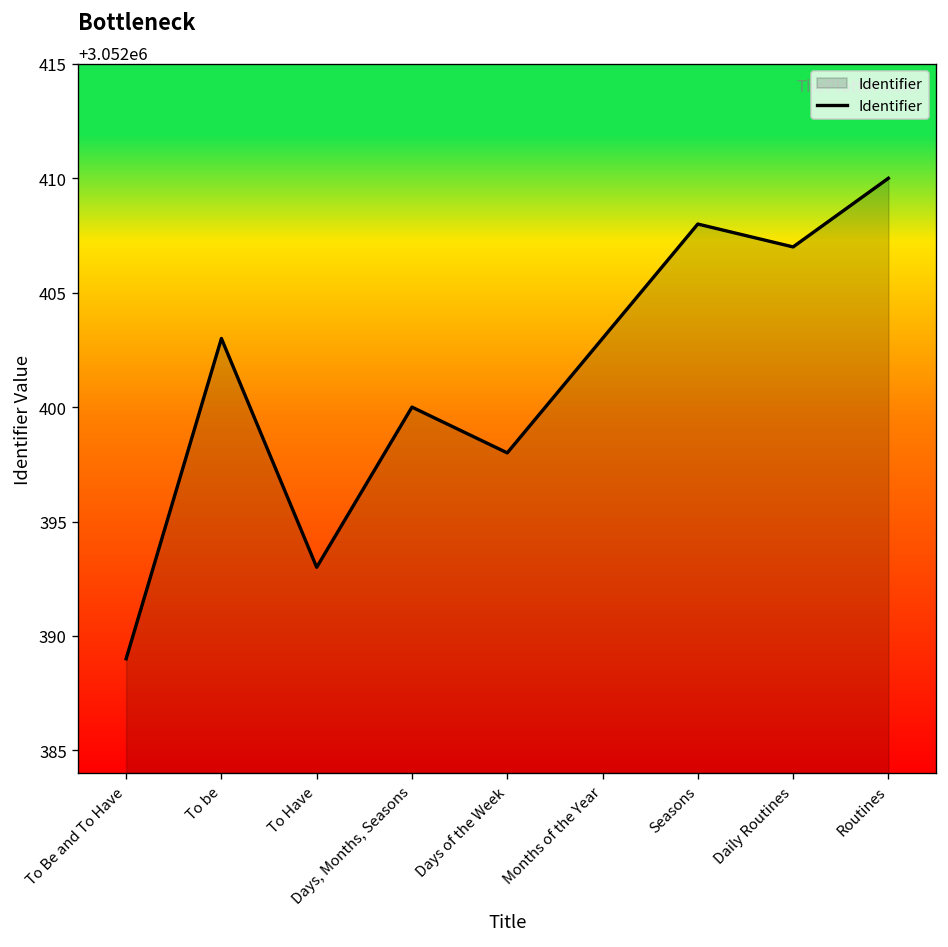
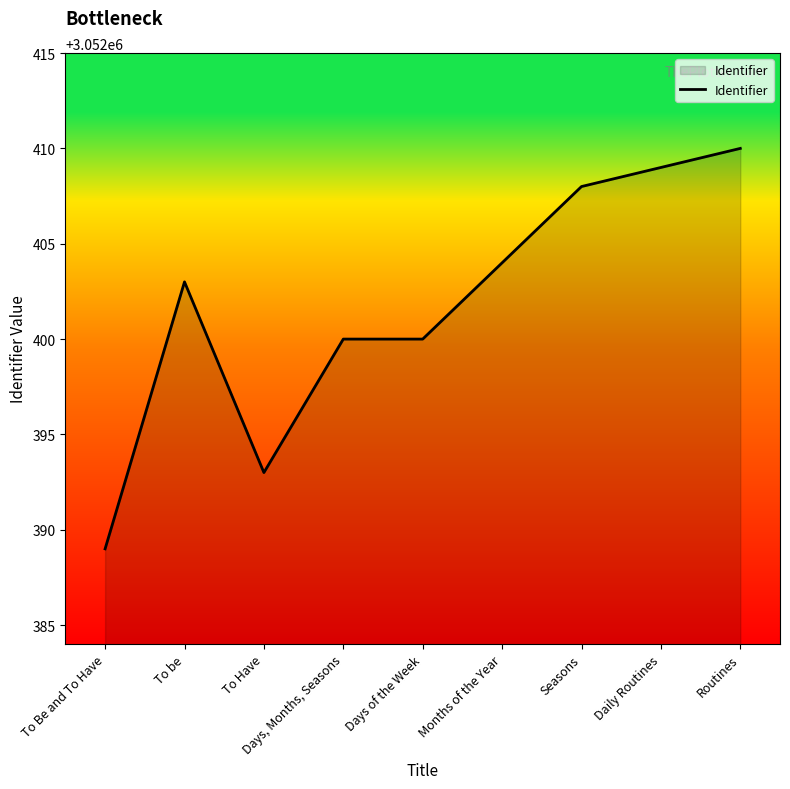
Days of the Week: 3052398 -> 3052400
Months of the Year: 3052403 -> 3052404
Daily Routines: 3052407 -> 3052409
